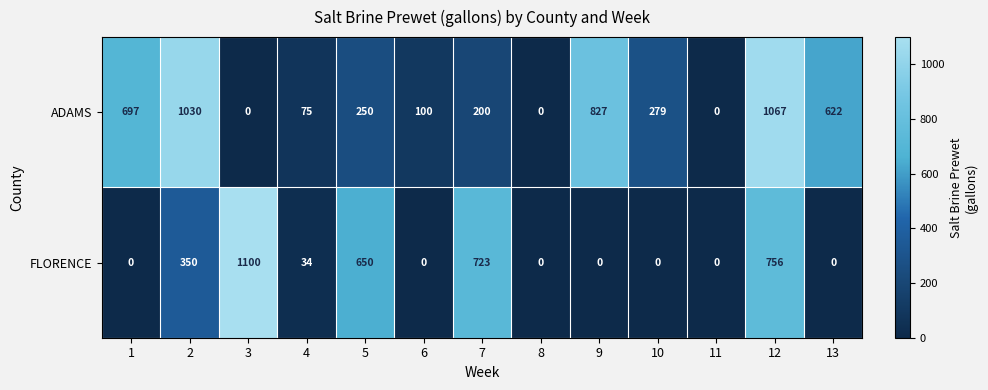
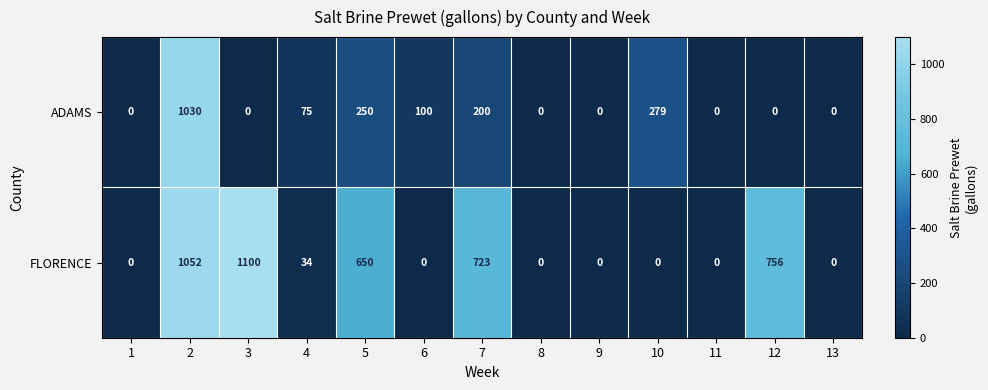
ADAMS, 1: 697 -> 0
ADAMS, 9: 827 -> 0
ADAMS, 12: 1067 -> 0
ADAMS, 13: 622 -> 0
FLORENCE, 2: 350 -> 1052
